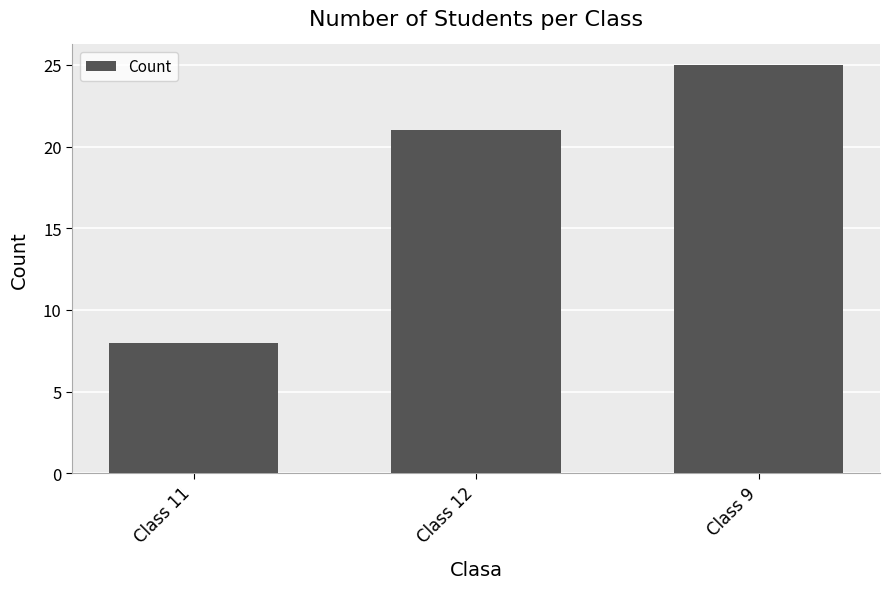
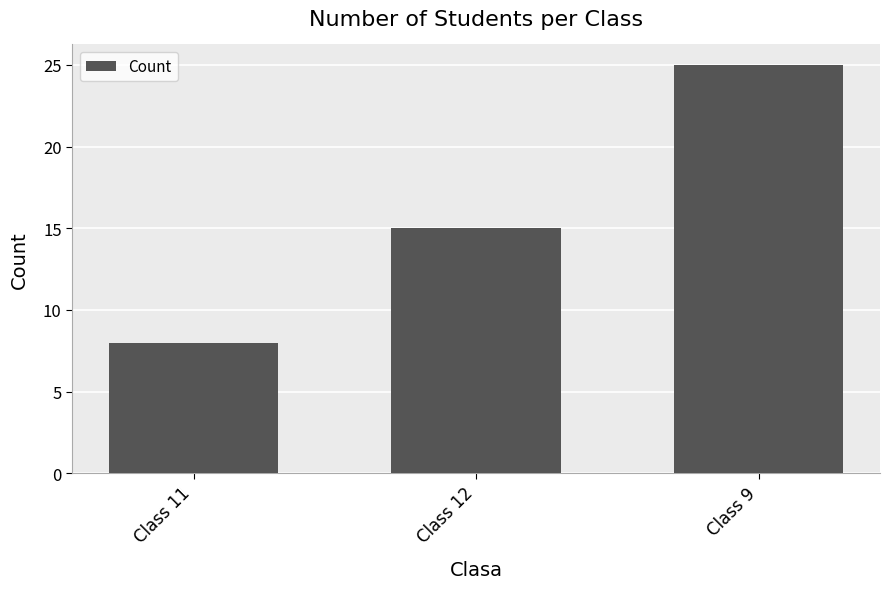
Class 12: 21 -> 15
